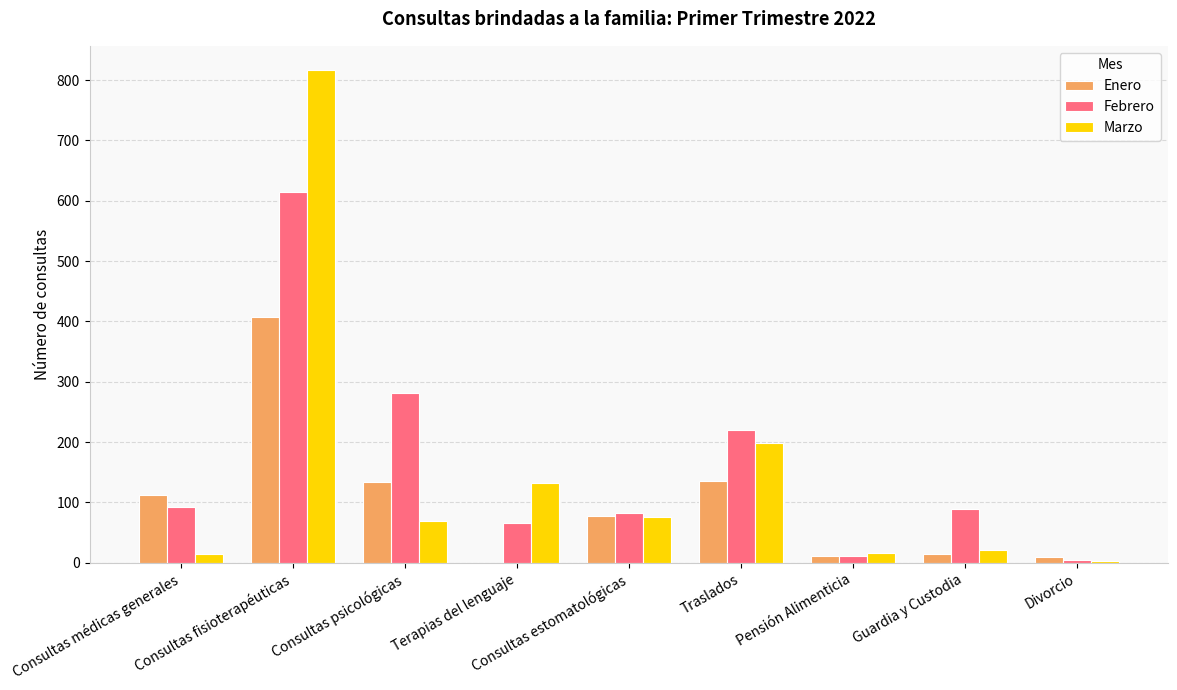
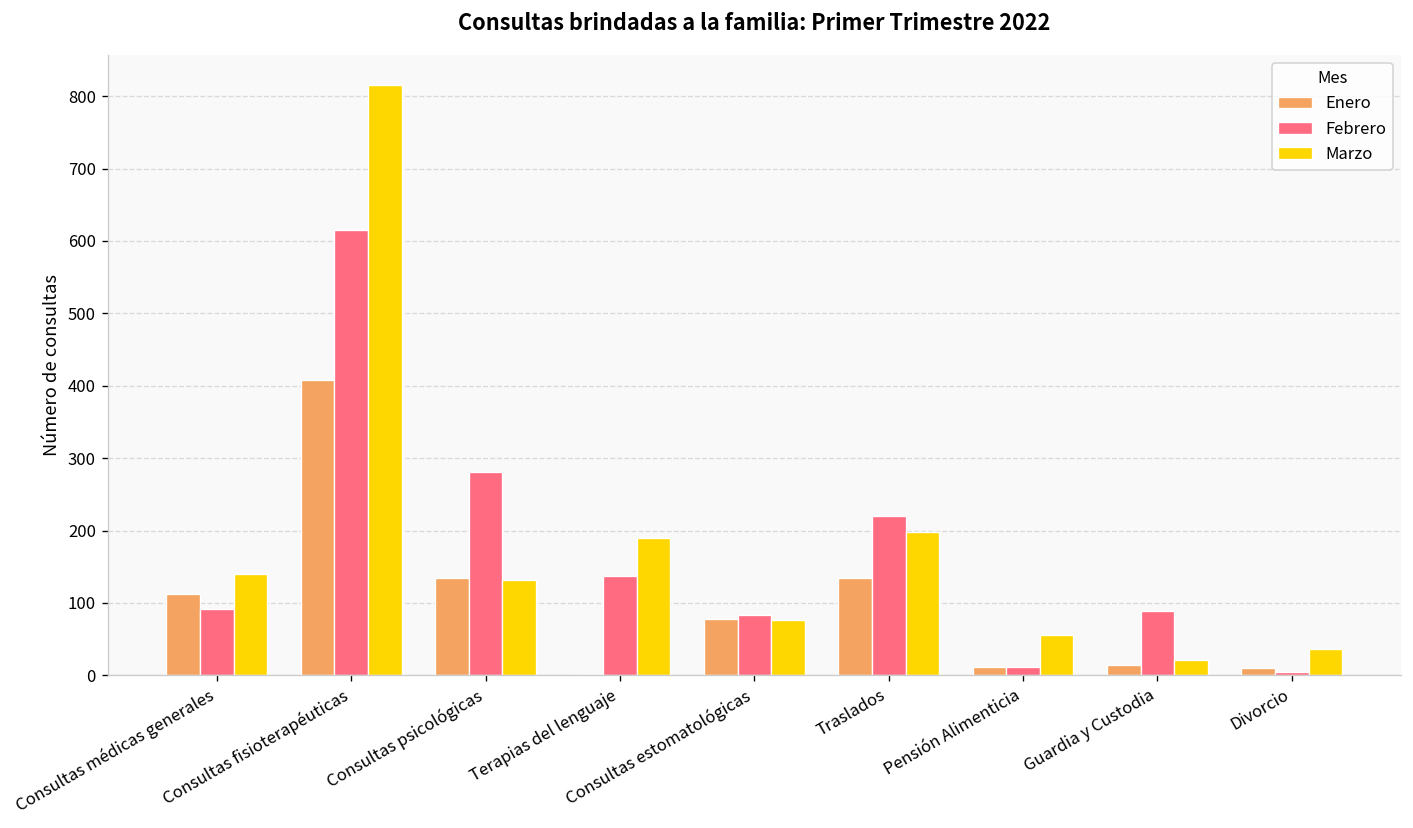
Marzo, Consultas médicas generales: 10 -> 140
Marzo, Consultas psicológicas: 70 -> 130
Febrero, Terapias del lenguaje: 70 -> 140
Marzo, Terapias del lenguaje: 130 -> 190
Marzo, Pensión Alimenticia: 20 -> 60
Marzo, Divorcio: 0 -> 40
